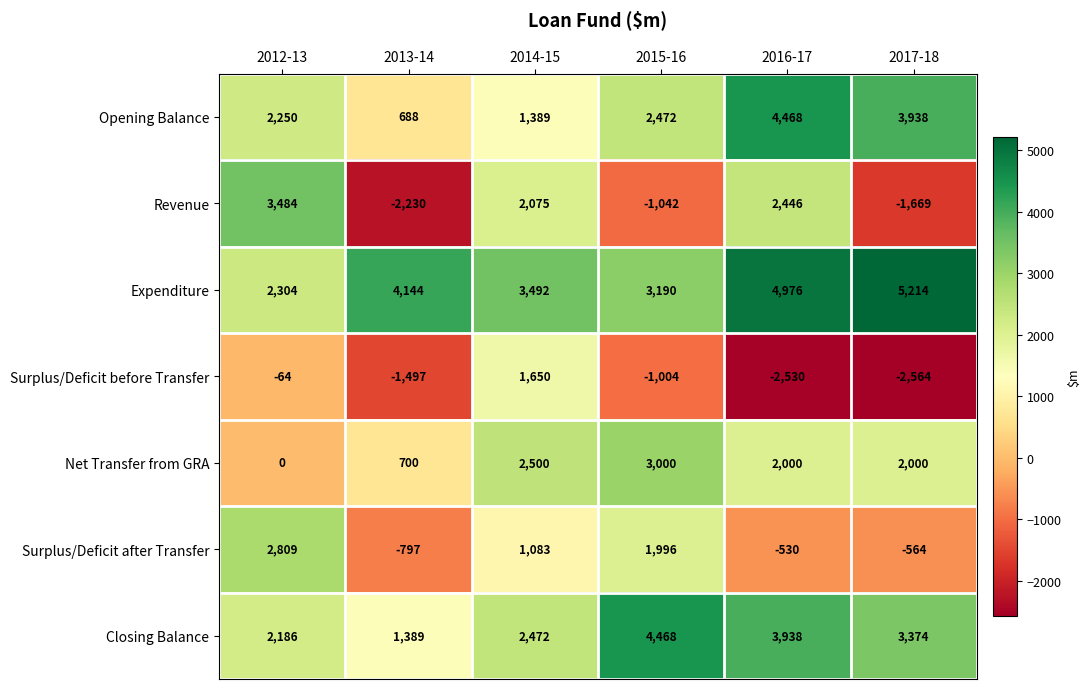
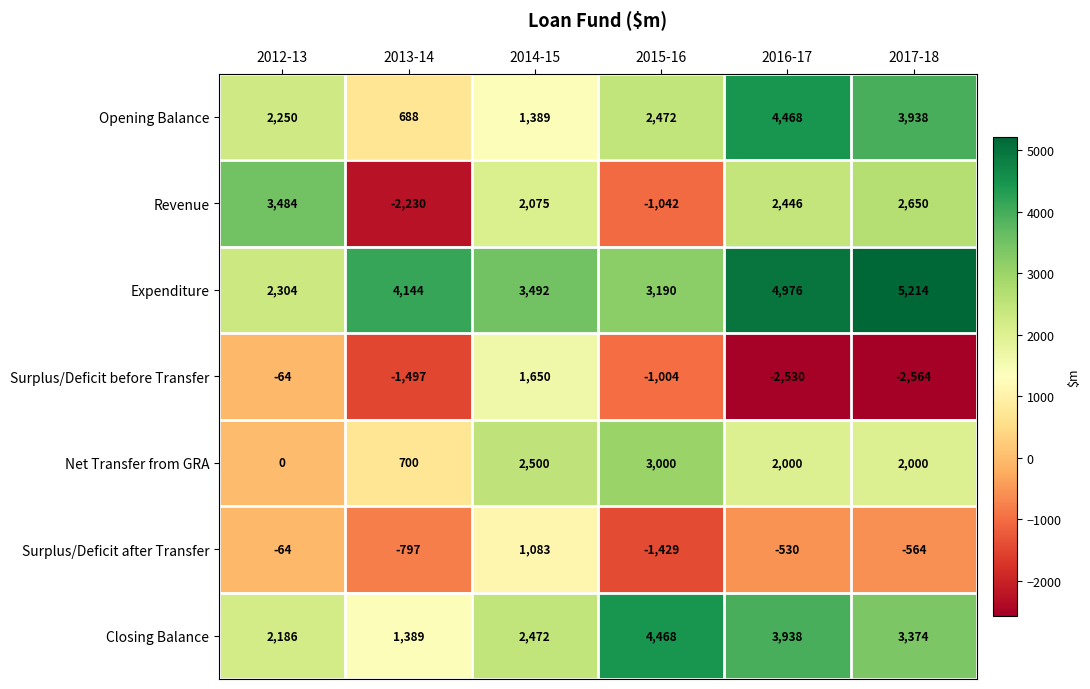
Revenue, 2017-18: -1,669 -> 2,650
Surplus/Deficit after Transfer, 2012-13: 2,809 -> -64
Surplus/Deficit after Transfer, 2015-16: 1,996 -> -1,429
